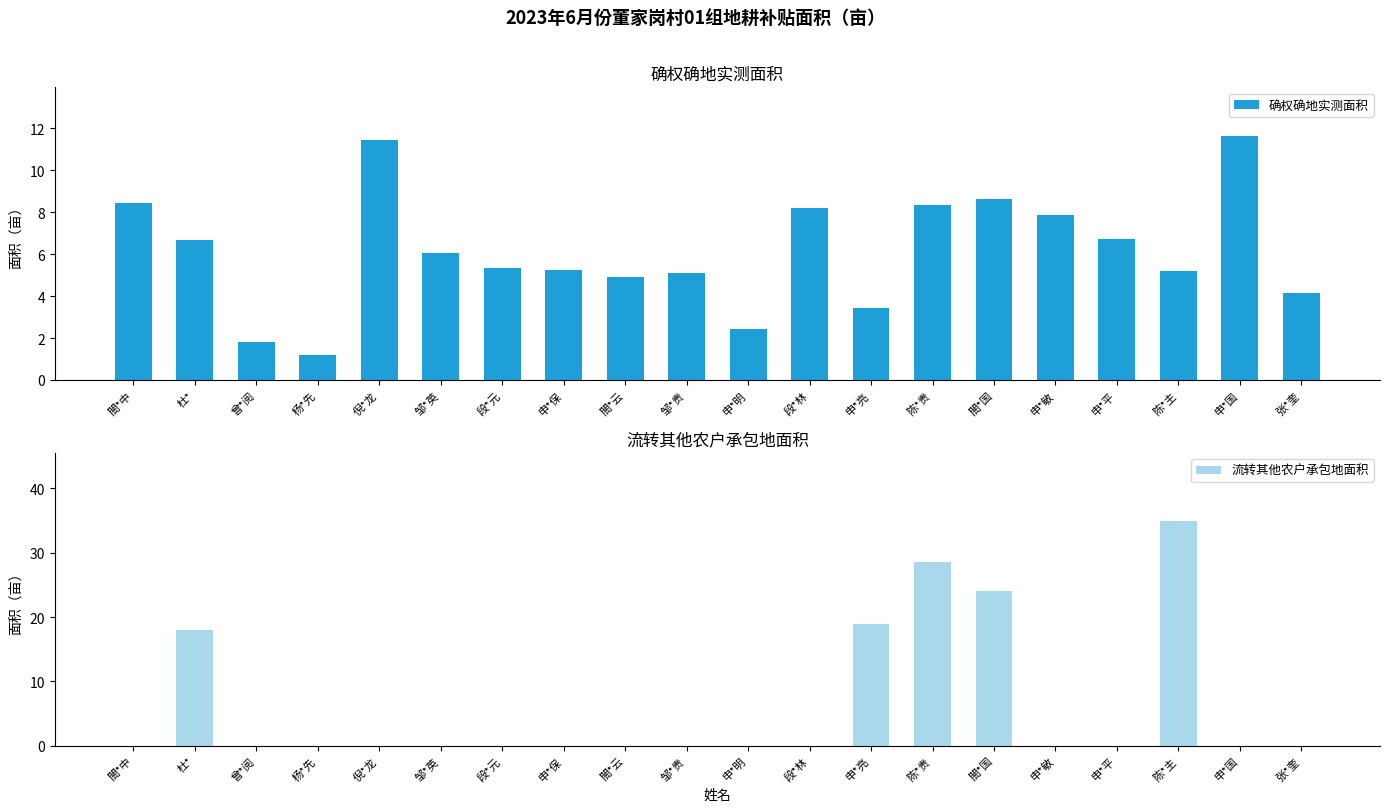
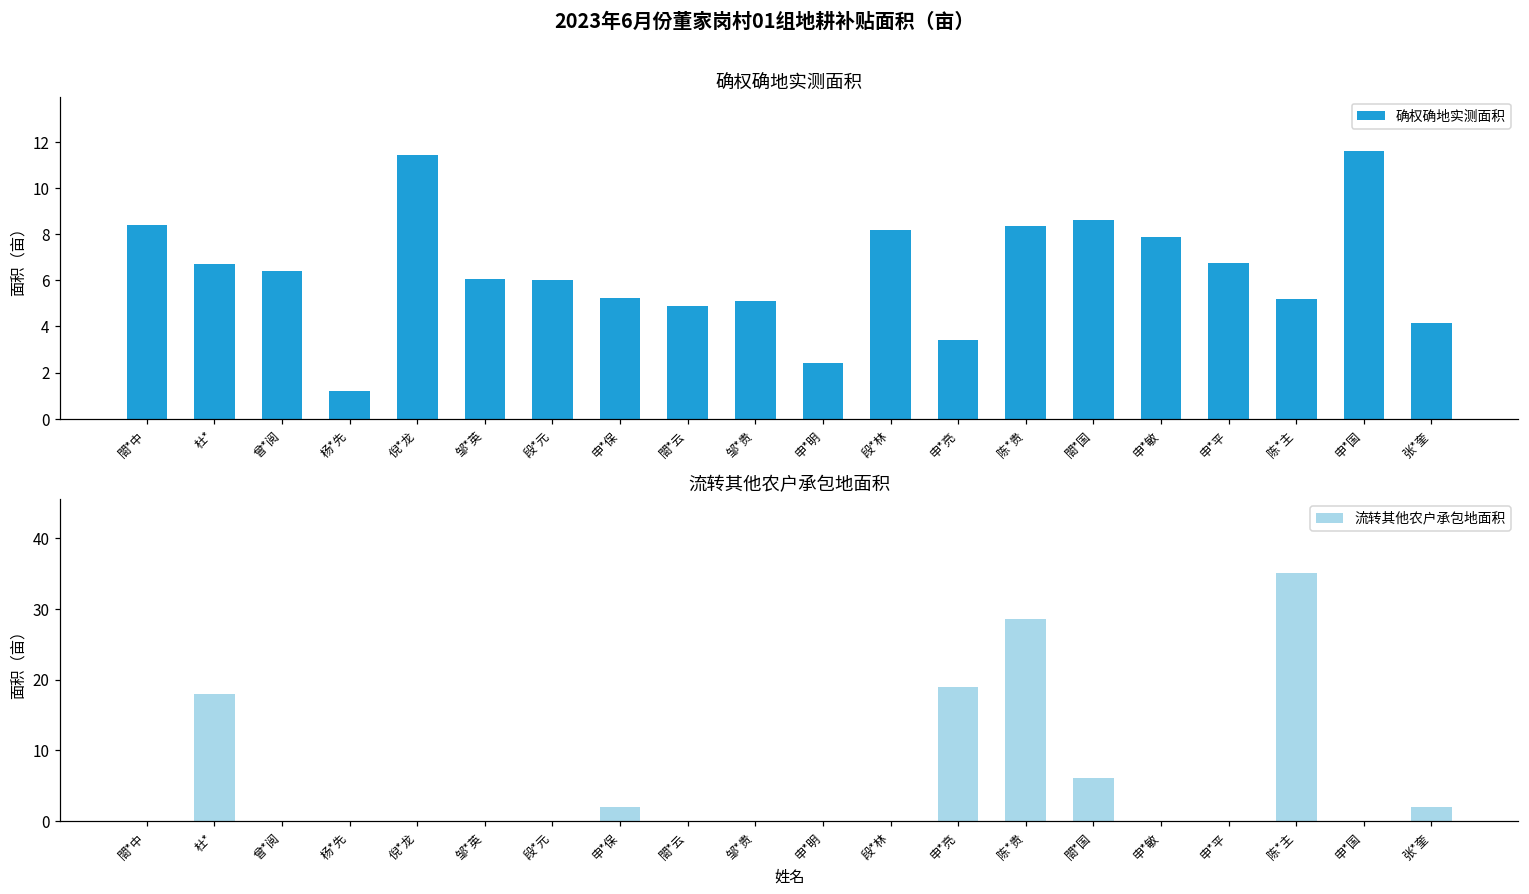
确权确地实测面积, 曾*阅: 1.8 -> 6.4
确权确地实测面积, 段*元: 5.4 -> 6.0
流转其他农户承包地面积, 申*保: 0 -> 2
流转其他农户承包地面积, 閤*国: 24 -> 6
流转其他农户承包地面积, 张*奎: 0 -> 2
